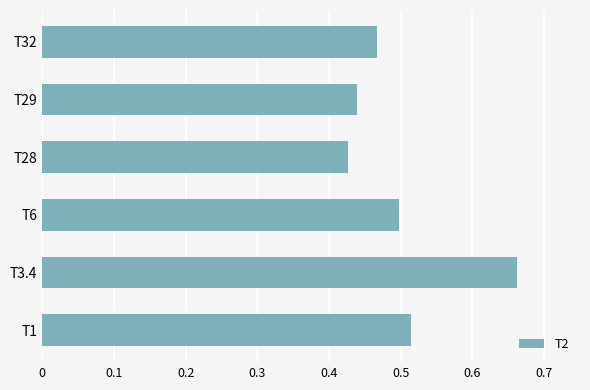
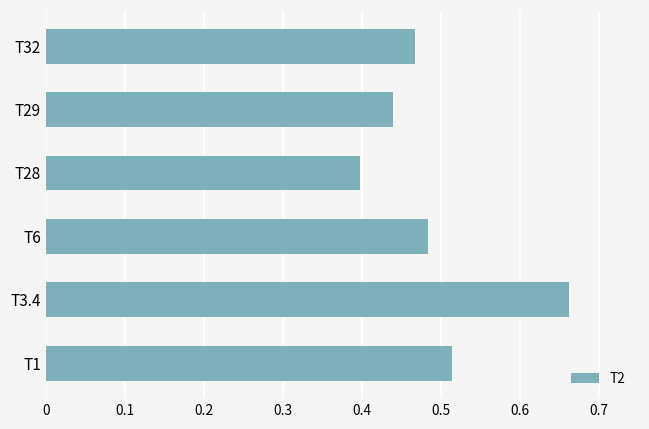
T28: 0.43 -> 0.40
T6: 0.50 -> 0.48
